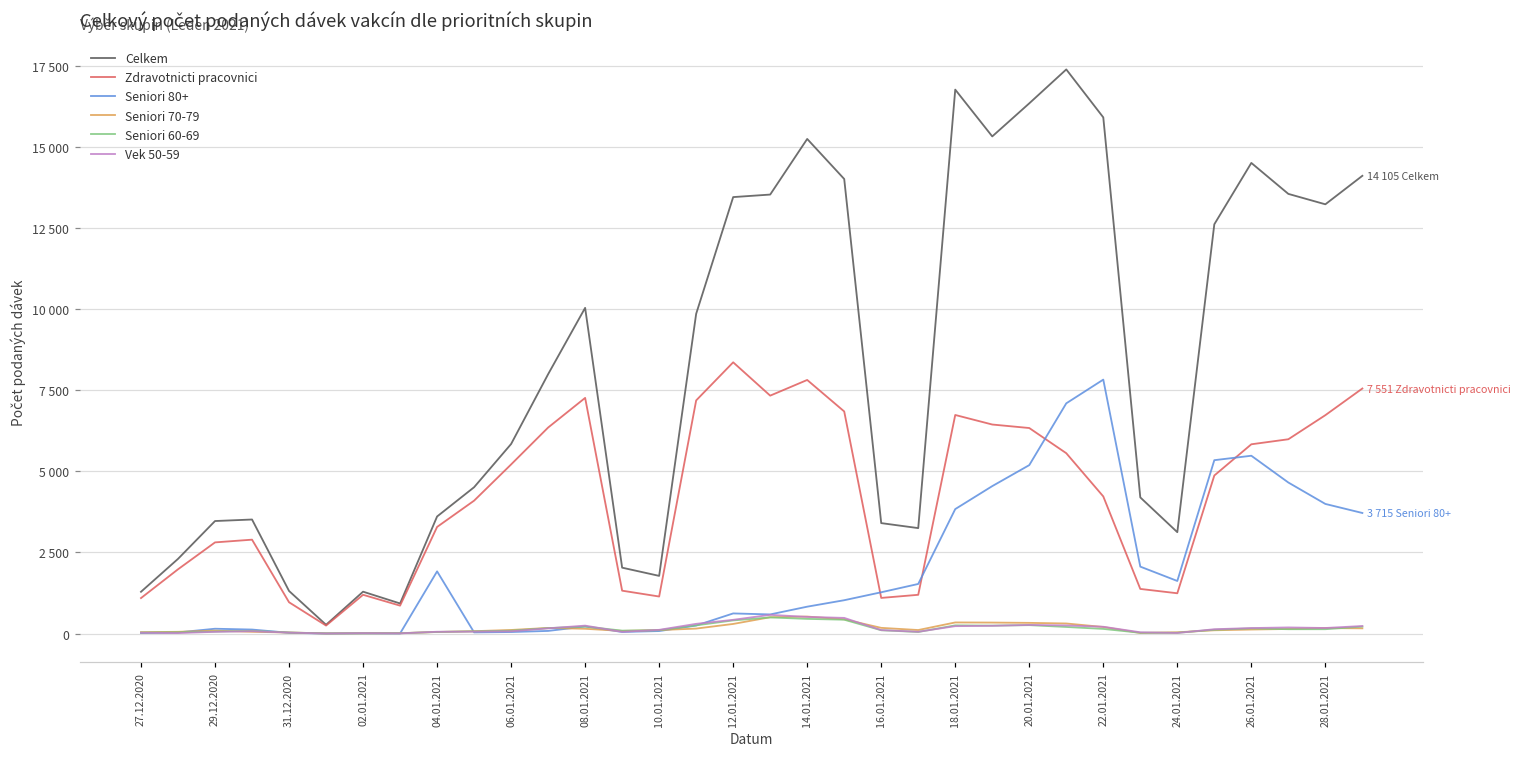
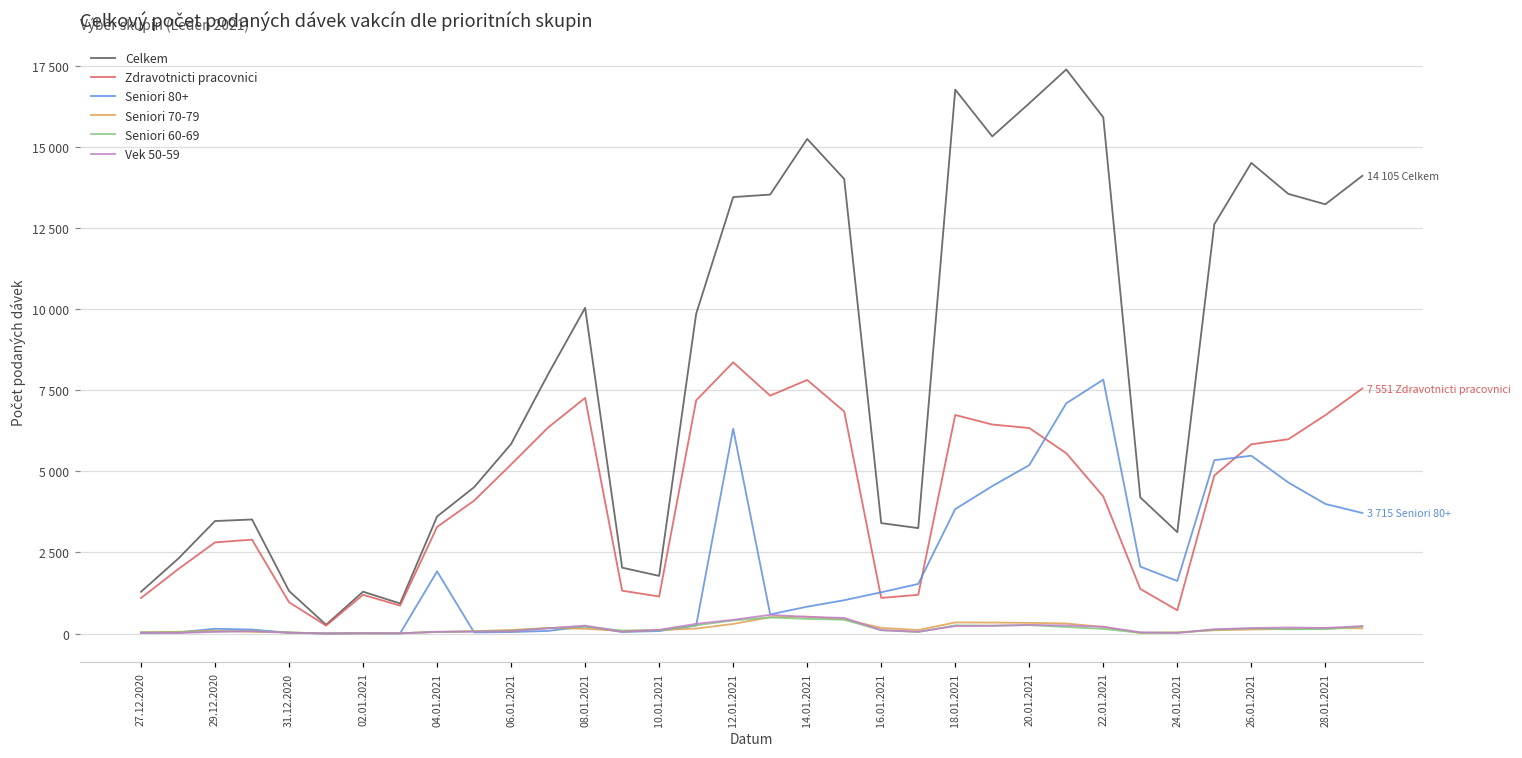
Seniori 80+, 12.01.2021: 600 -> 6300
Zdravotnicti pracovnici, 24.01.2021: 1200 -> 700
